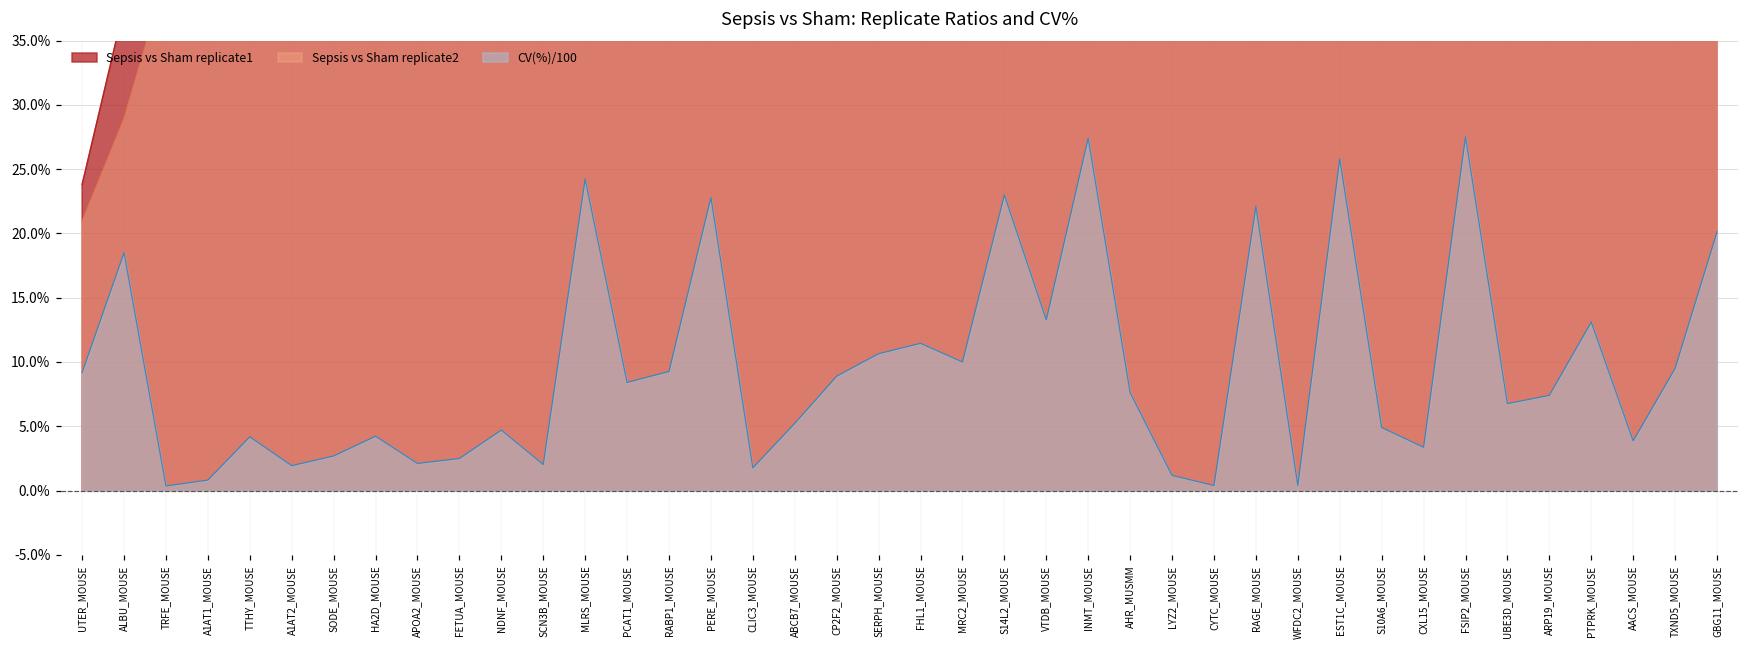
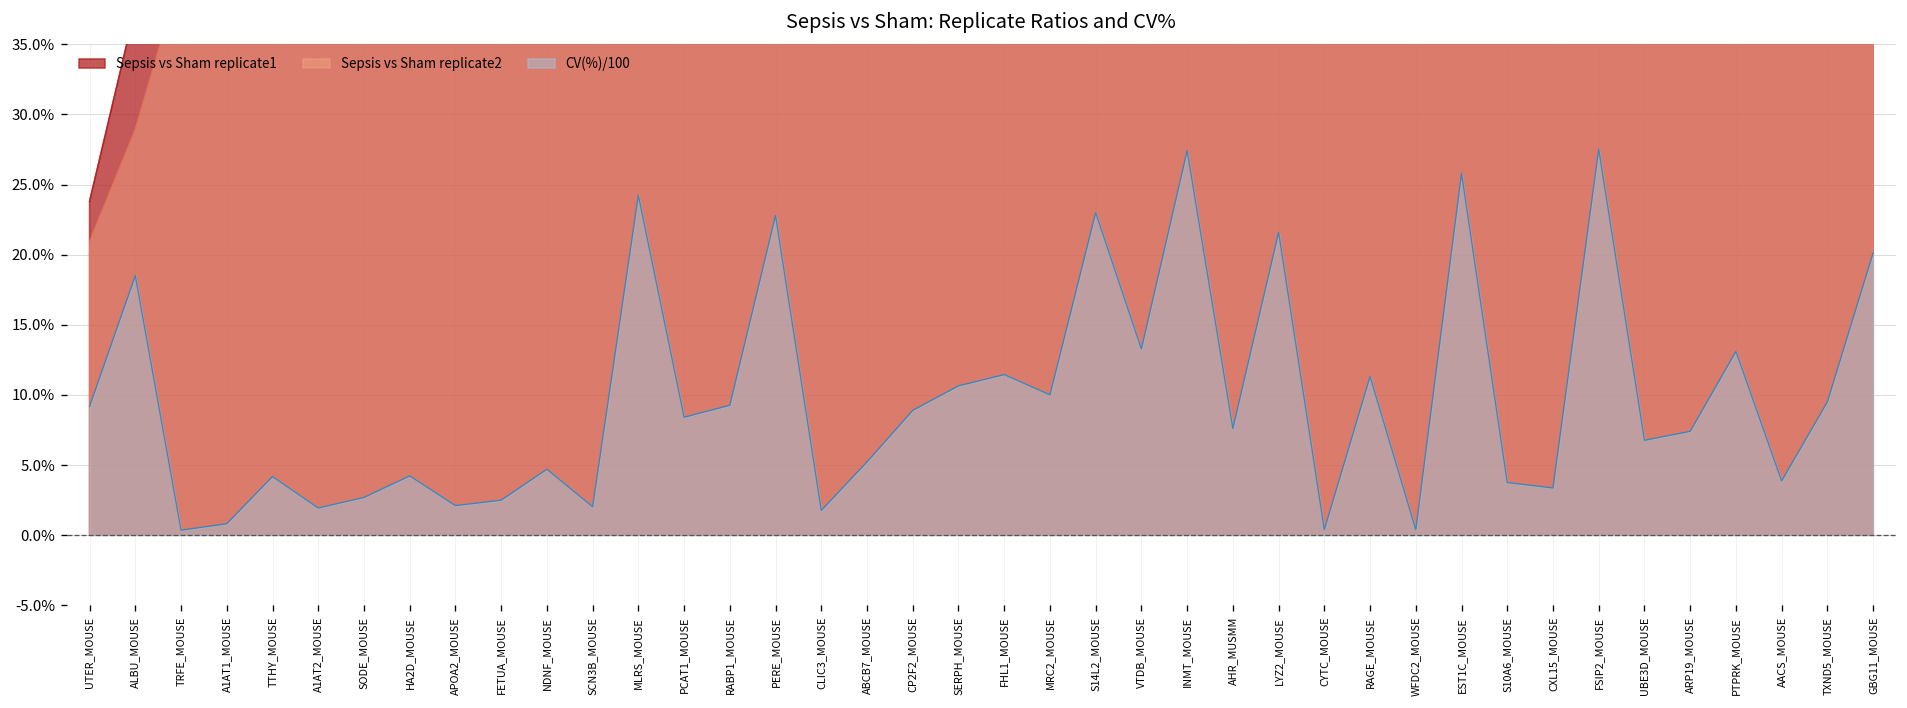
CV(%)/100, LYZ2_MOUSE: 1.2% -> 21.6%
CV(%)/100, RAGE_MOUSE: 22.1% -> 11.3%
CV(%)/100, S10A6_MOUSE: 4.9% -> 3.7%
